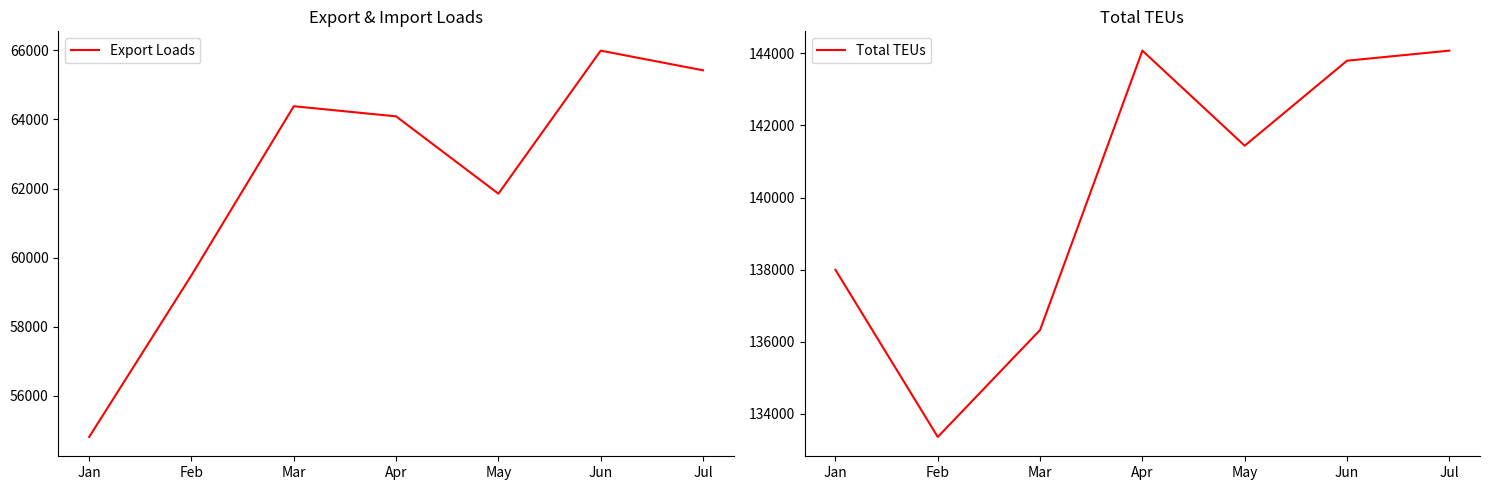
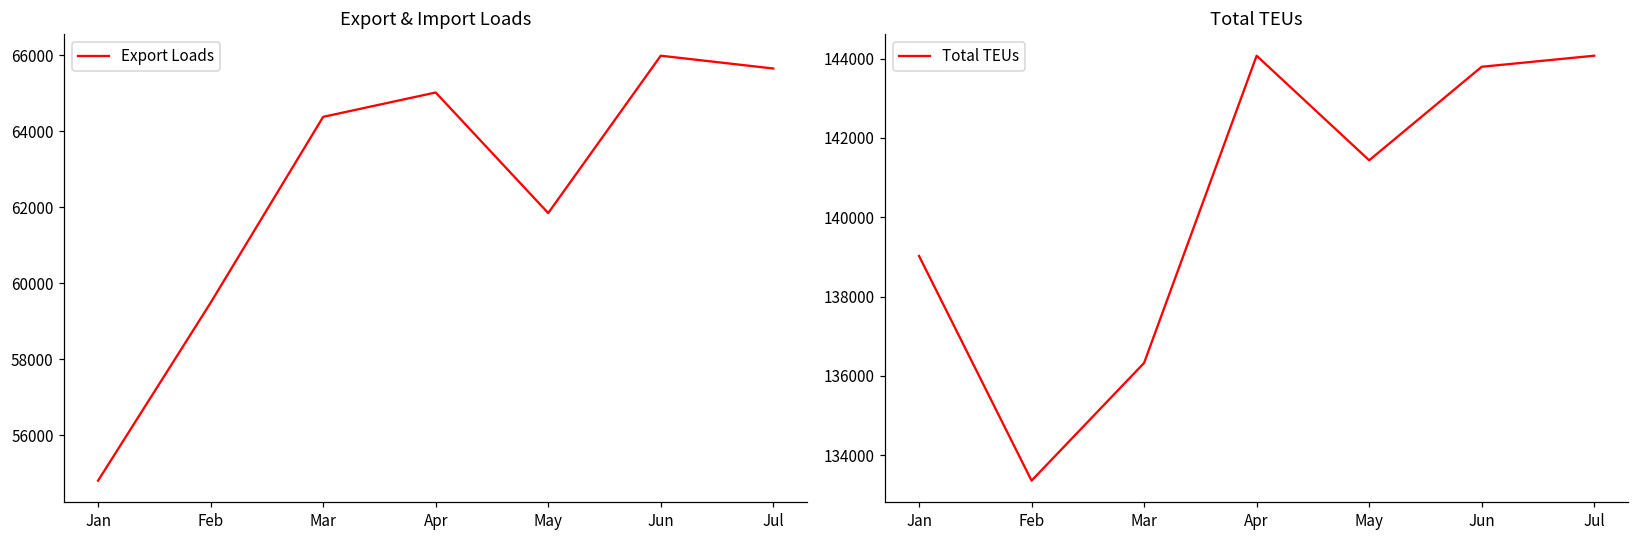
Export & Import Loads, Apr: 64100 -> 65000
Export & Import Loads, Jul: 65400 -> 65700
Total TEUs, Jan: 138000 -> 139000
